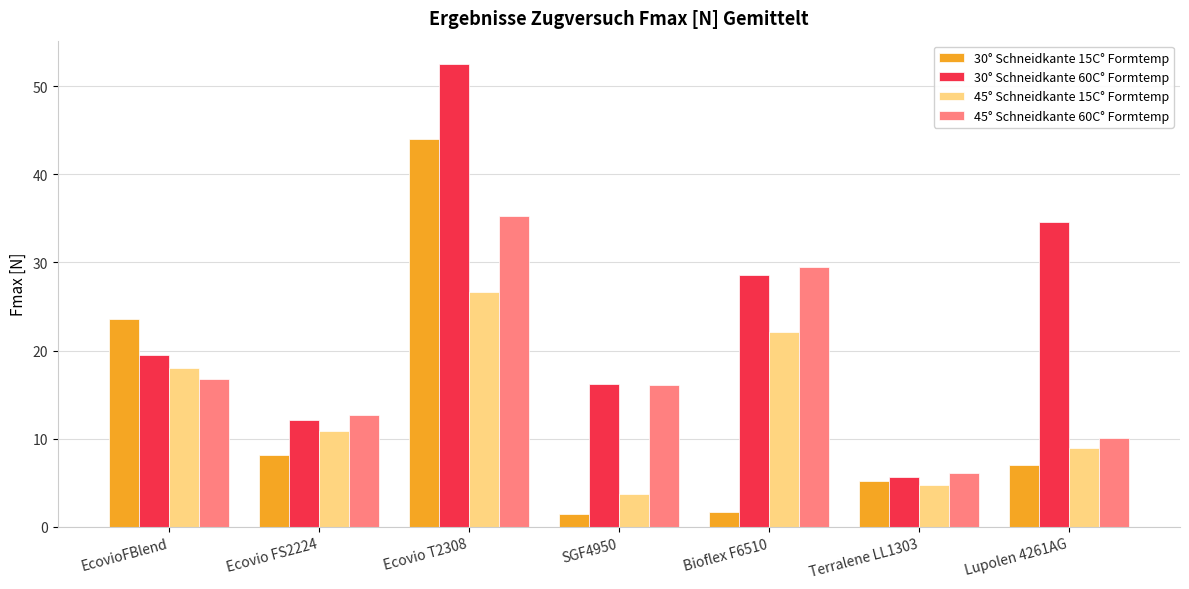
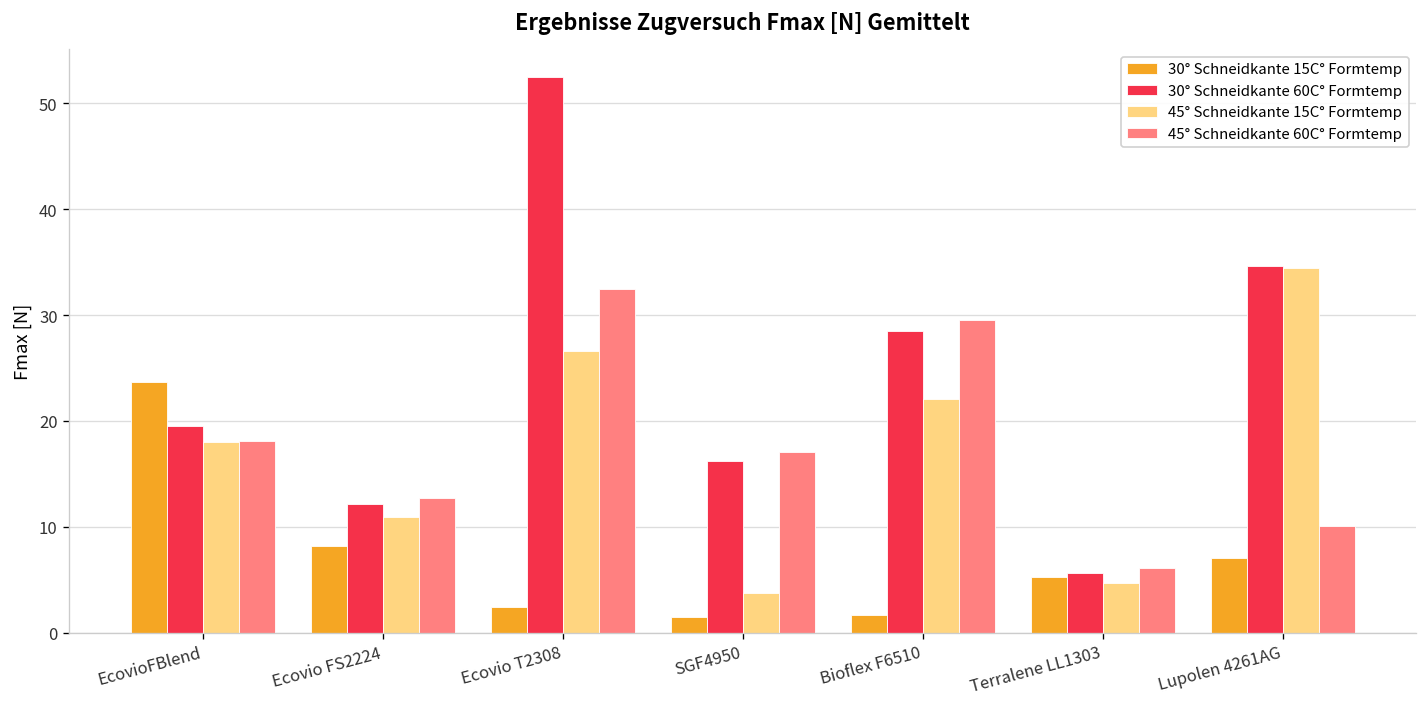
45° Schneidkante 60C° Formtemp, EcovioFBlend: 17 -> 18
30° Schneidkante 15C° Formtemp, Ecovio T2308: 44 -> 2
45° Schneidkante 60C° Formtemp, Ecovio T2308: 35 -> 33
45° Schneidkante 60C° Formtemp, SGF4950: 16 -> 17
45° Schneidkante 15C° Formtemp, Lupolen 4261AG: 9 -> 34
